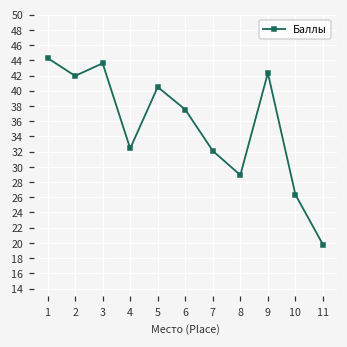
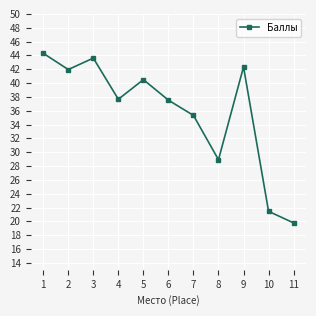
4: 32 -> 38
7: 32 -> 35
10: 26 -> 21
